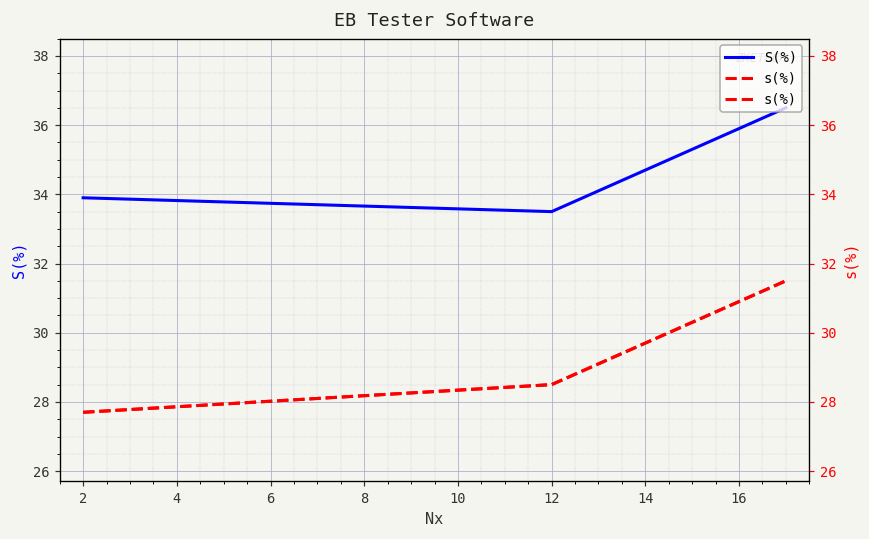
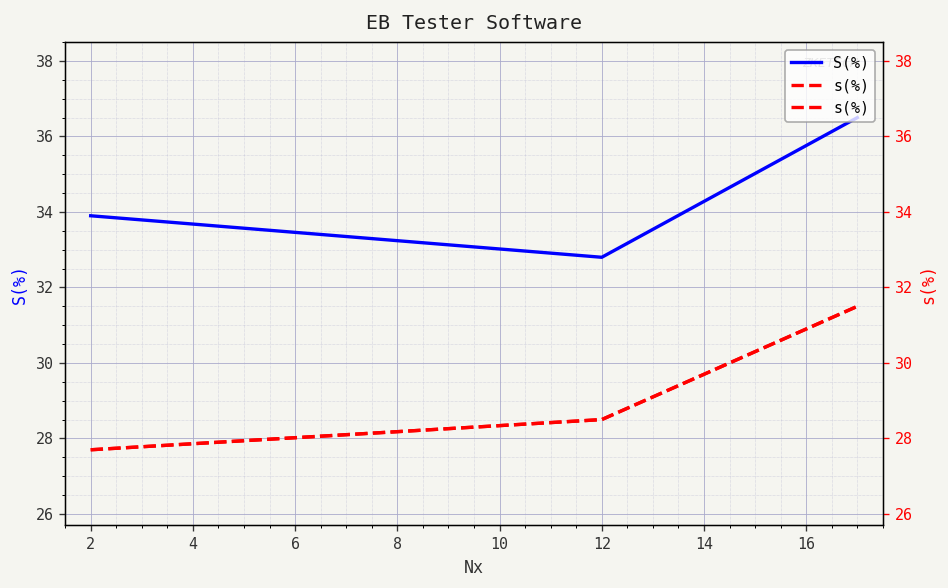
S(%), 12: 33.5 -> 32.8
